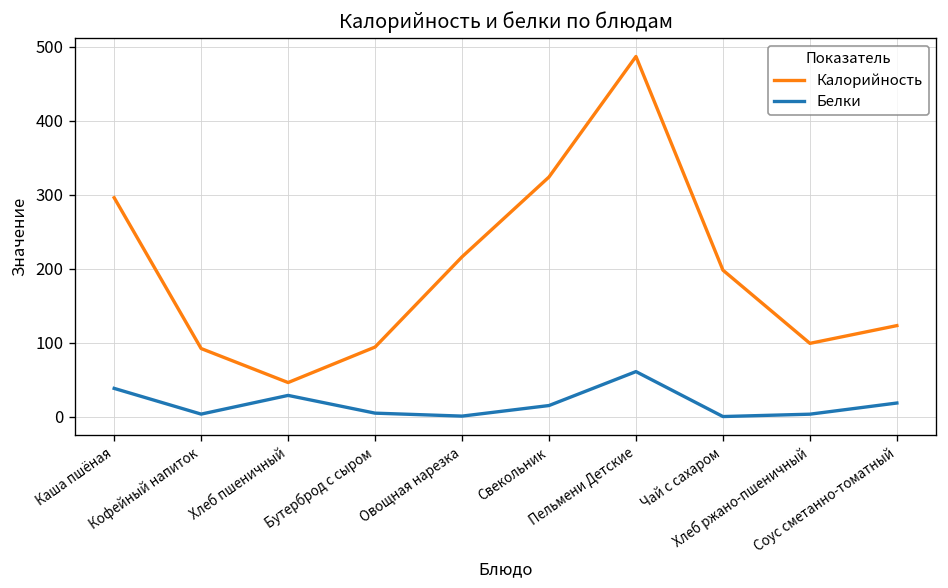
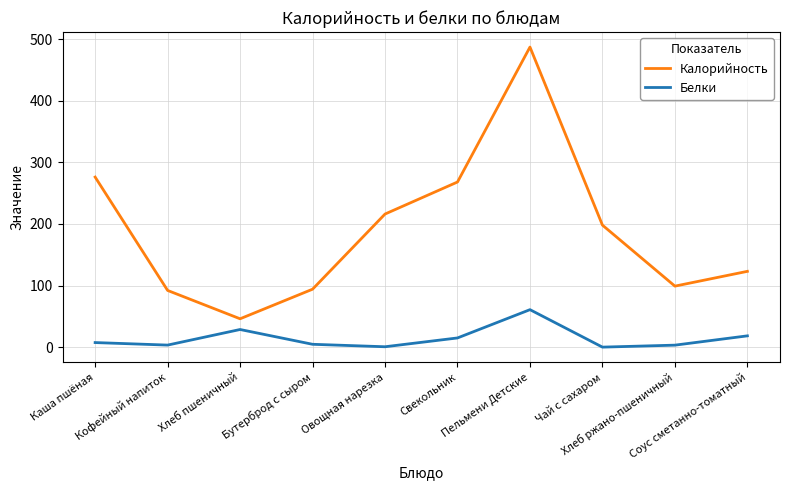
Калорийность, Каша пшёная: 300 -> 280
Белки, Каша пшёная: 40 -> 10
Калорийность, Свекольник: 320 -> 270
